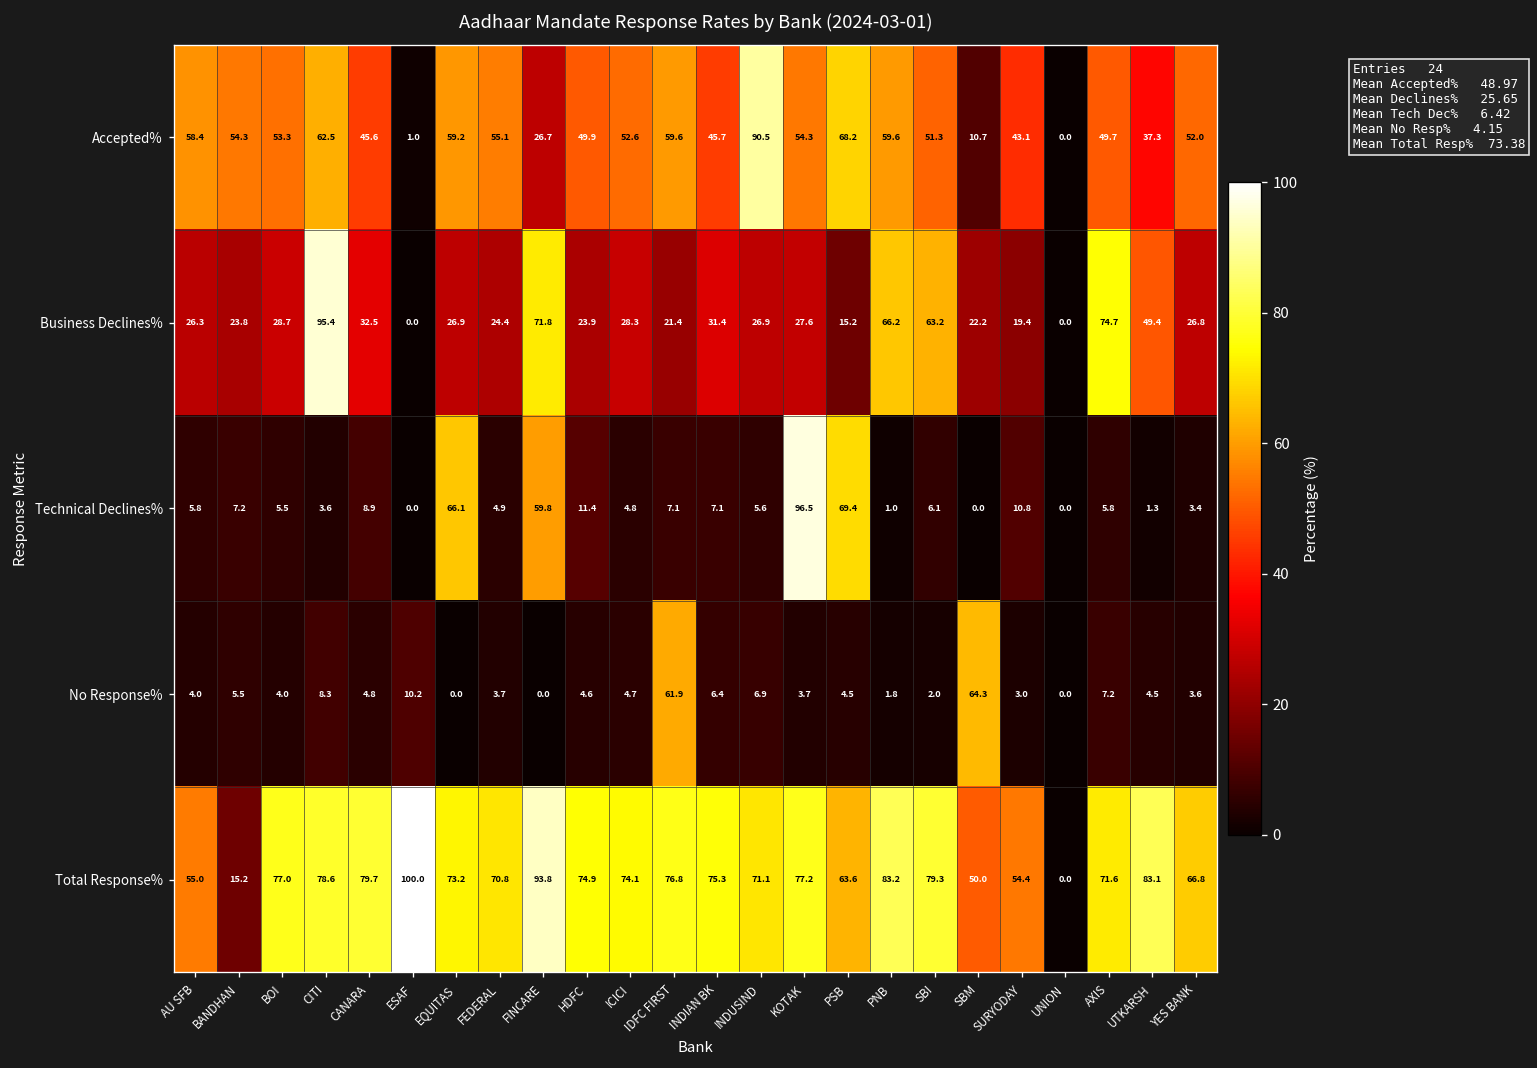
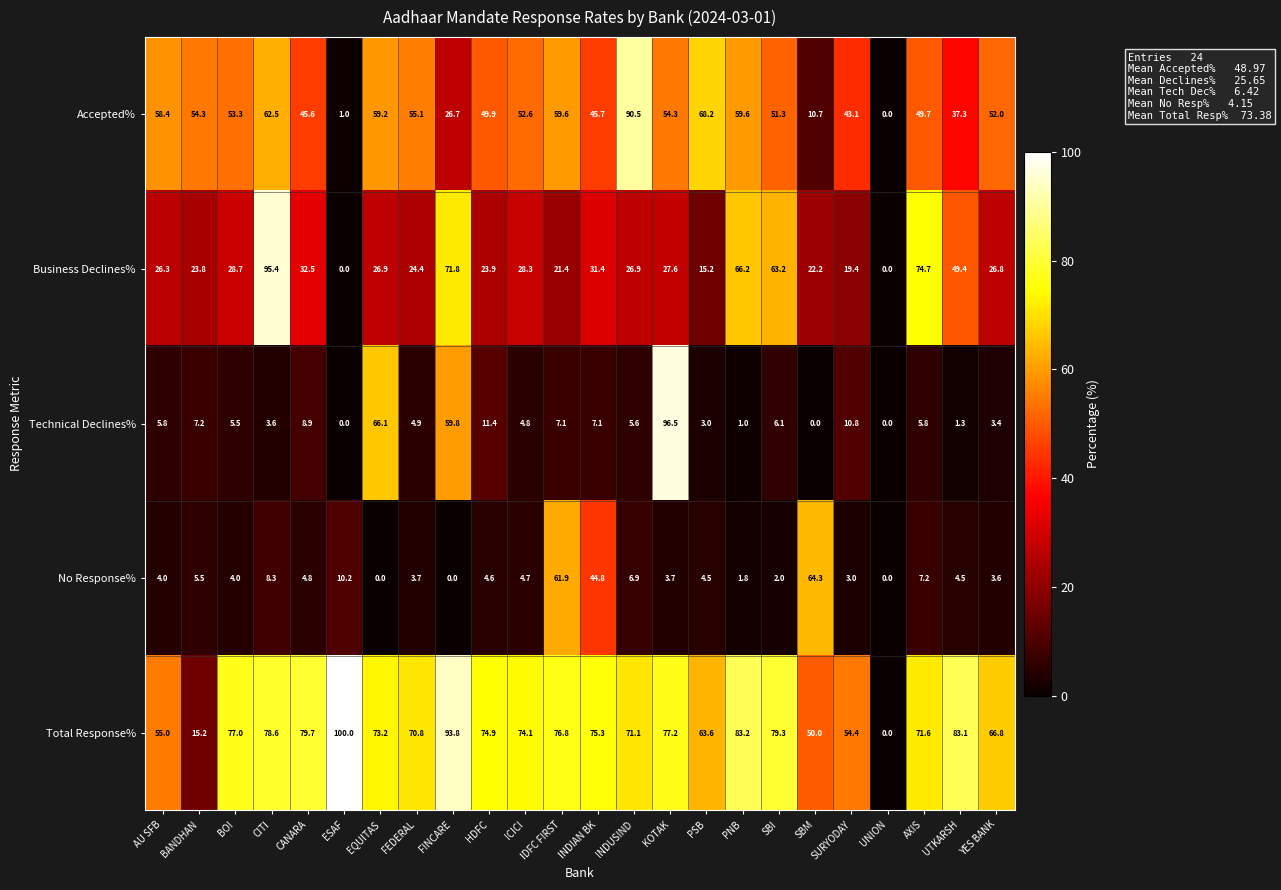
Technical Declines%, PSB: 69.4 -> 3.0
No Response%, INDIAN BK: 6.4 -> 44.8
